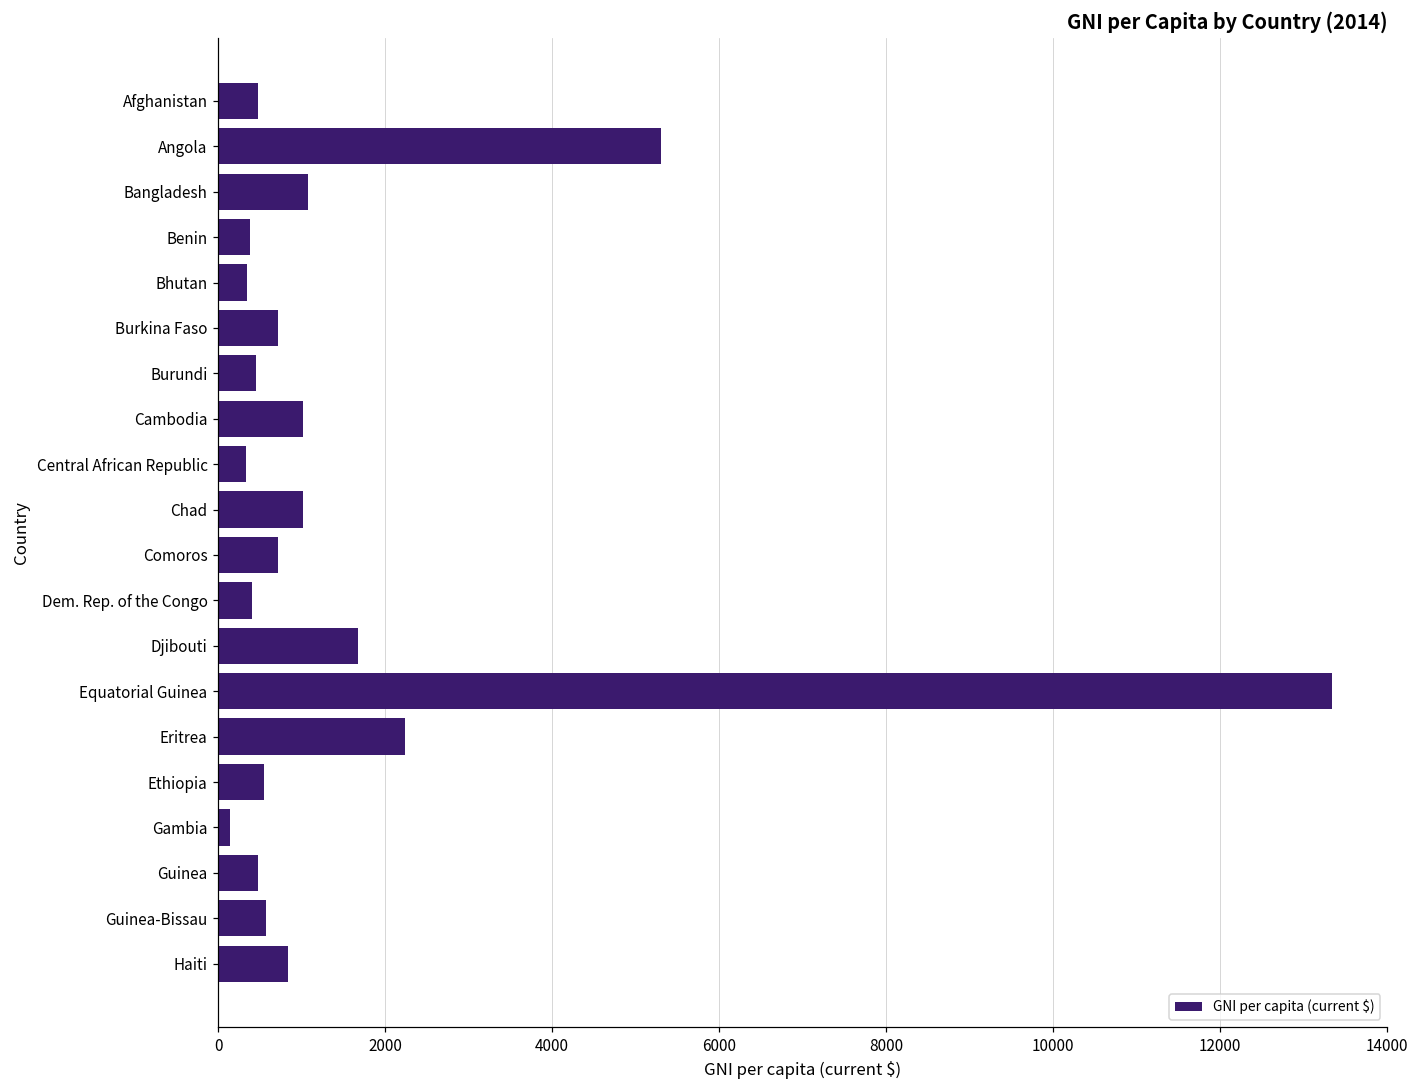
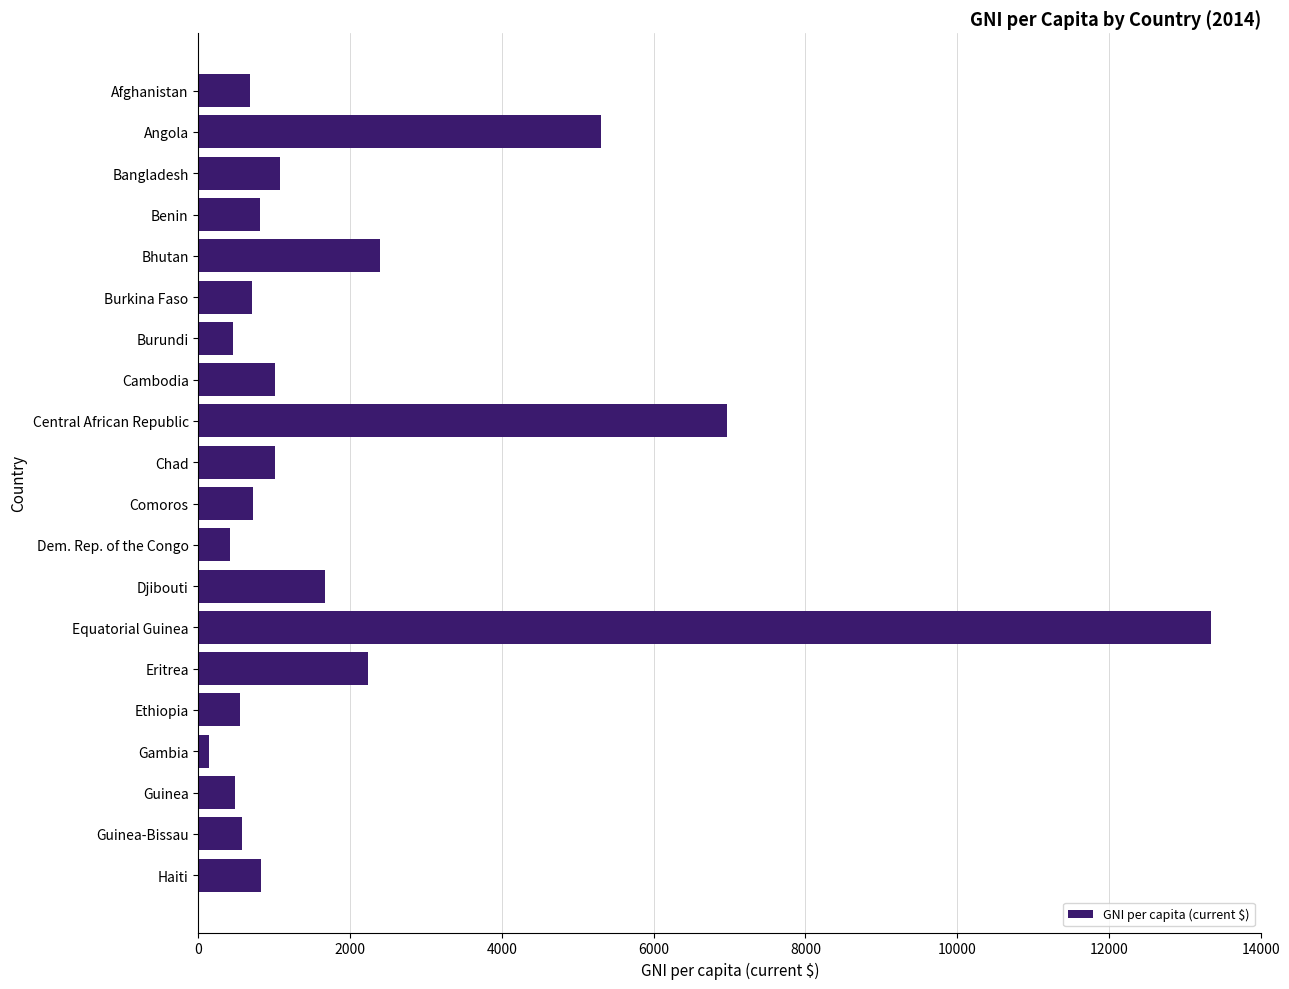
Afghanistan: 500 -> 700
Benin: 400 -> 800
Bhutan: 300 -> 2400
Central African Republic: 300 -> 7000
